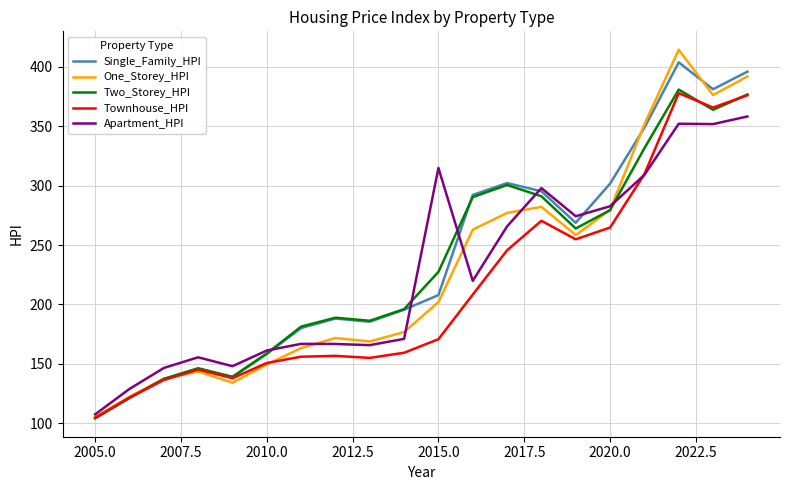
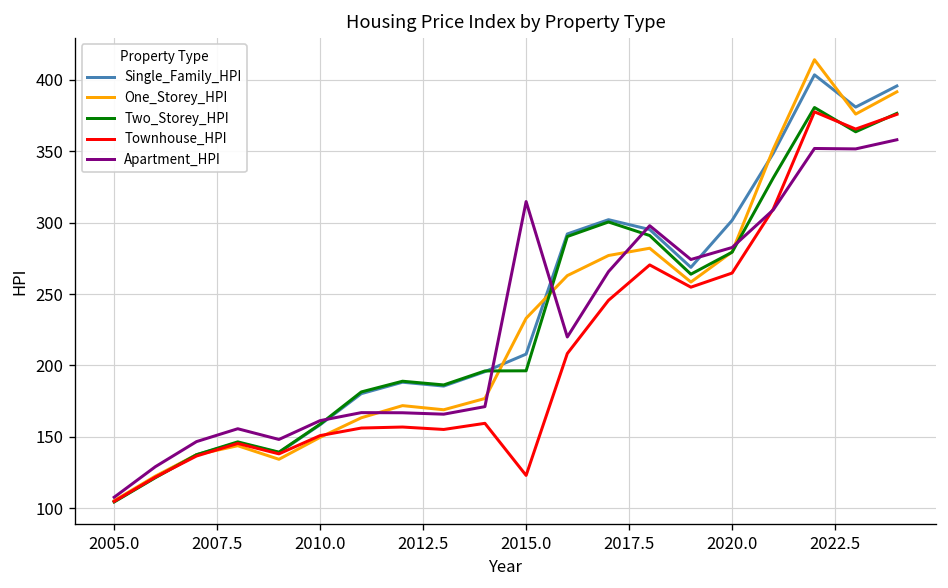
One_Storey_HPI, 2015.0: 202 -> 233
Two_Storey_HPI, 2015.0: 227 -> 196
Townhouse_HPI, 2015.0: 171 -> 123
